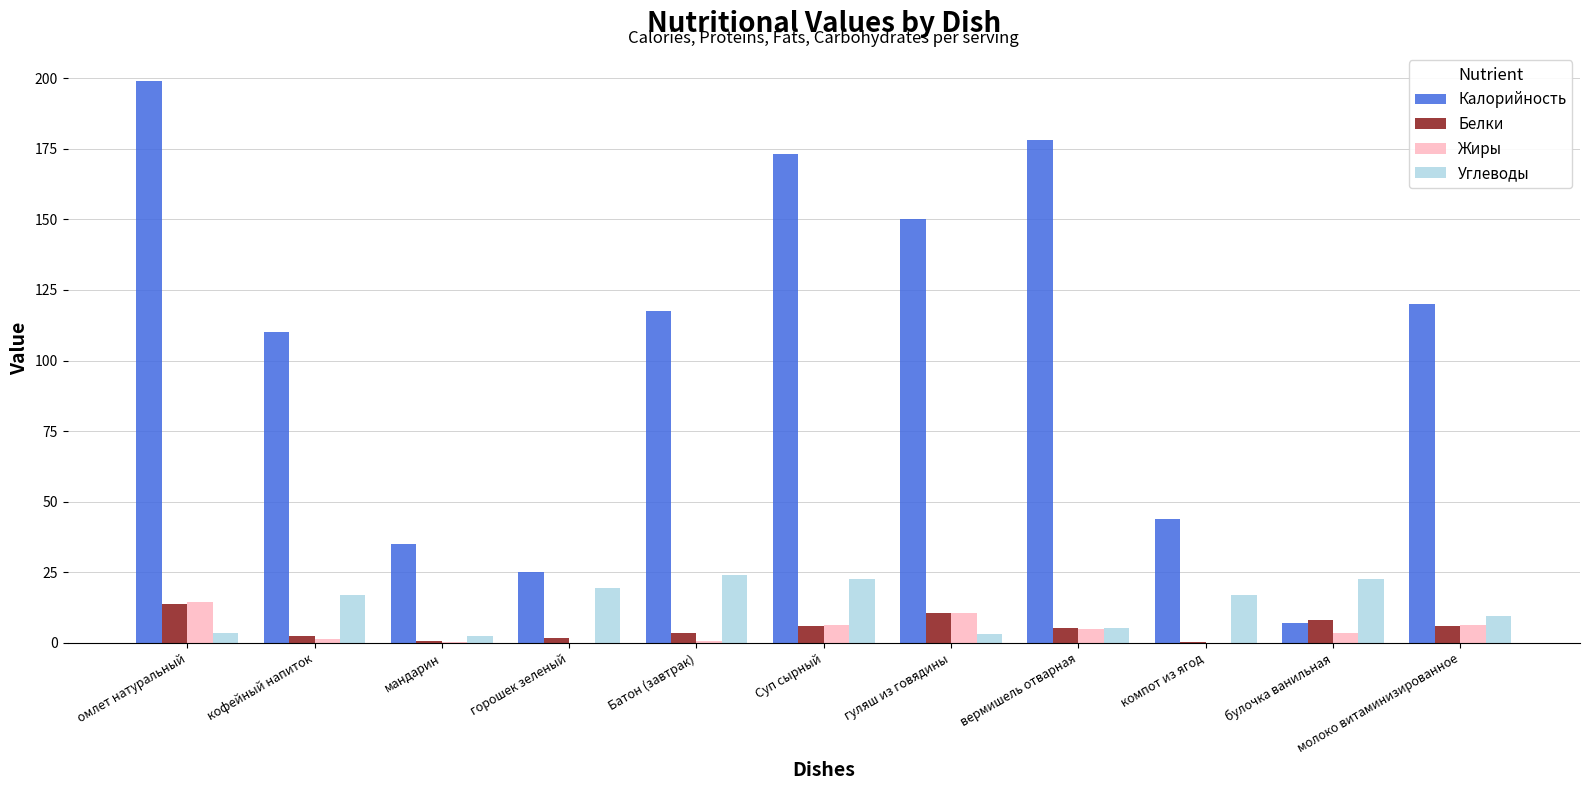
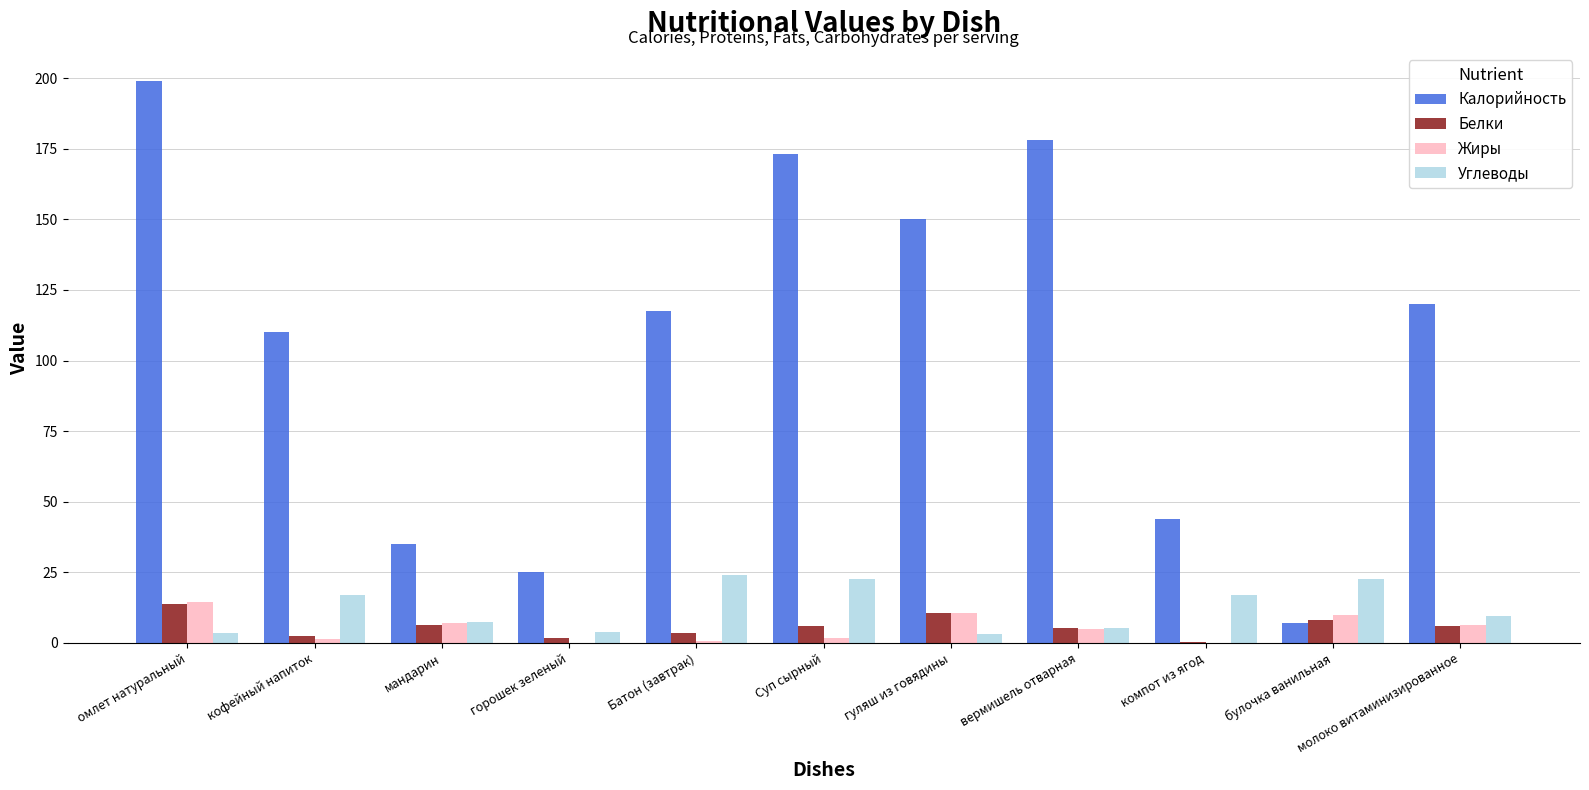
Белки, мандарин: 1 -> 6
Жиры, мандарин: 0 -> 7
Углеводы, мандарин: 2 -> 8
Углеводы, горошек зеленый: 19 -> 4
Жиры, Суп сырный: 6 -> 2
Жиры, булочка ванильная: 4 -> 10
